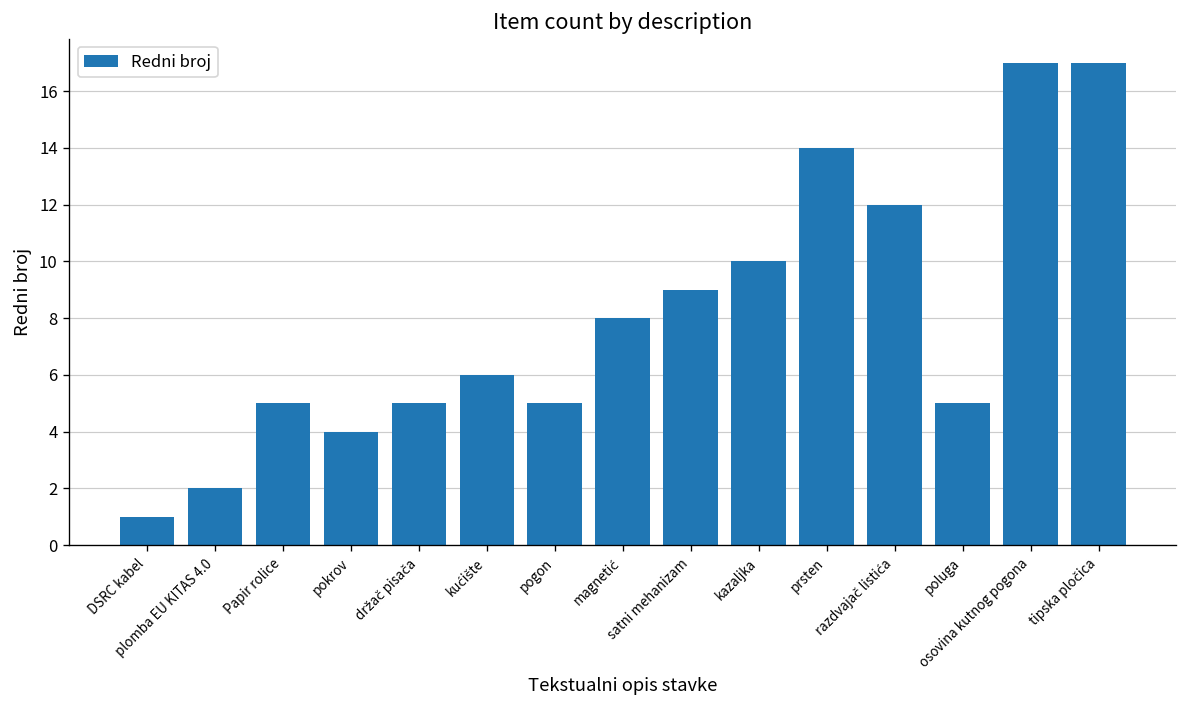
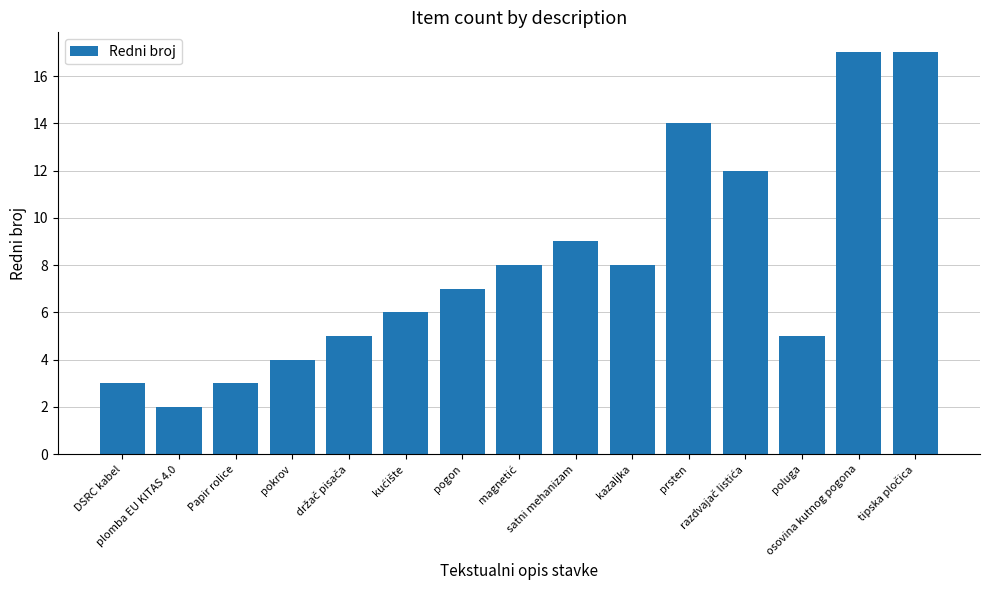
DSRC kabel: 1 -> 3
Papir rolice: 5 -> 3
pogon: 5 -> 7
kazaljka: 10 -> 8
